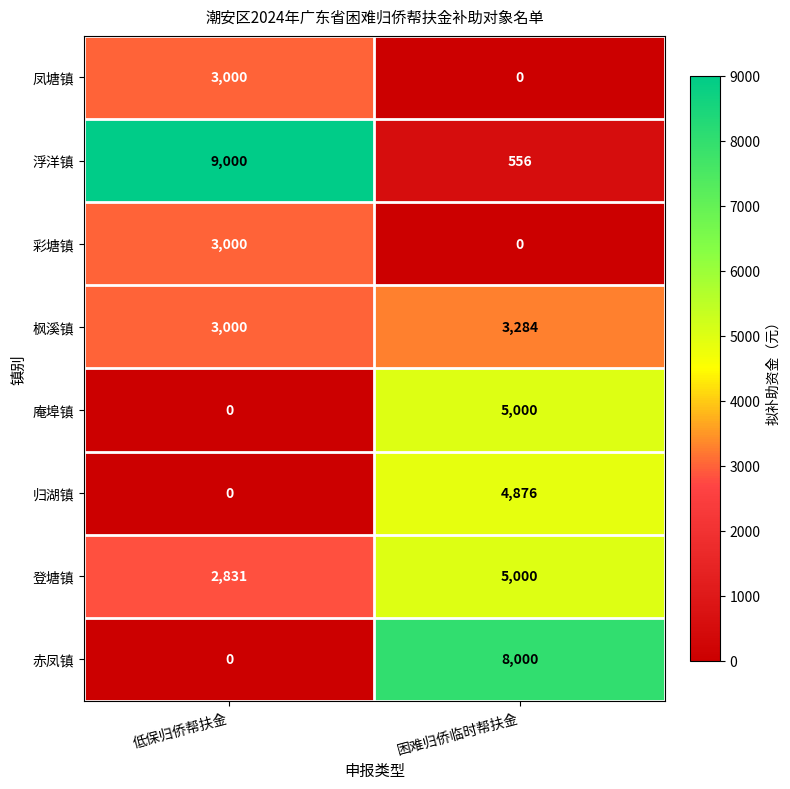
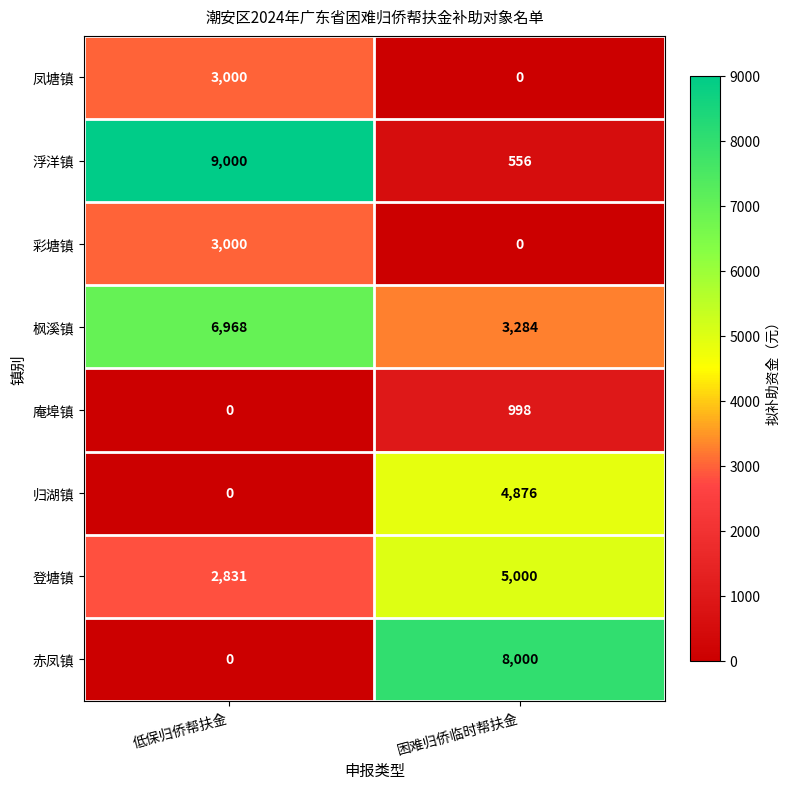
枫溪镇, 低保归侨帮扶金: 3,000 -> 6,968
庵埠镇, 困难归侨临时帮扶金: 5,000 -> 998
